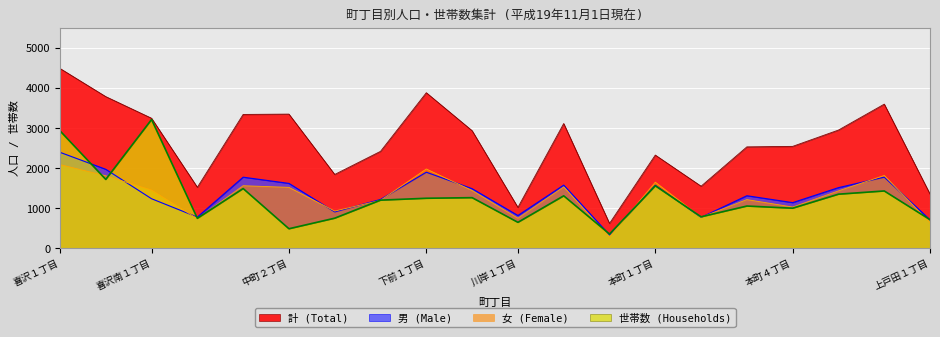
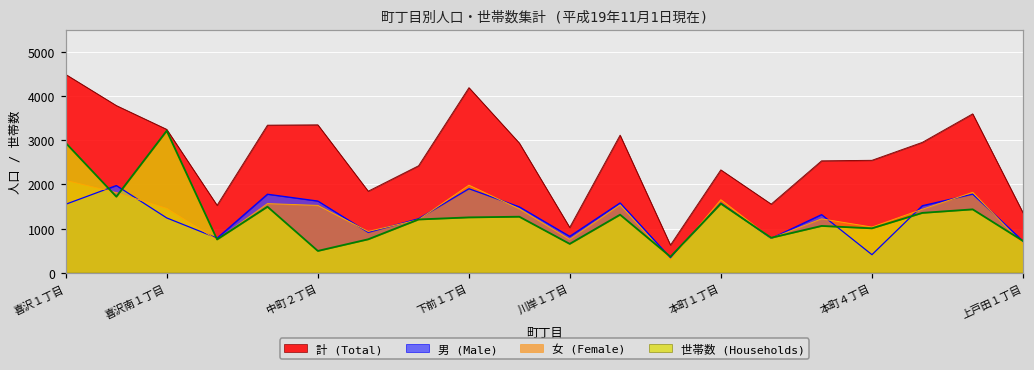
男 (Male), 喜沢１丁目: 2400 -> 1600
計 (Total), 下前１丁目: 3900 -> 4200
男 (Male), 本町４丁目: 1100 -> 400
